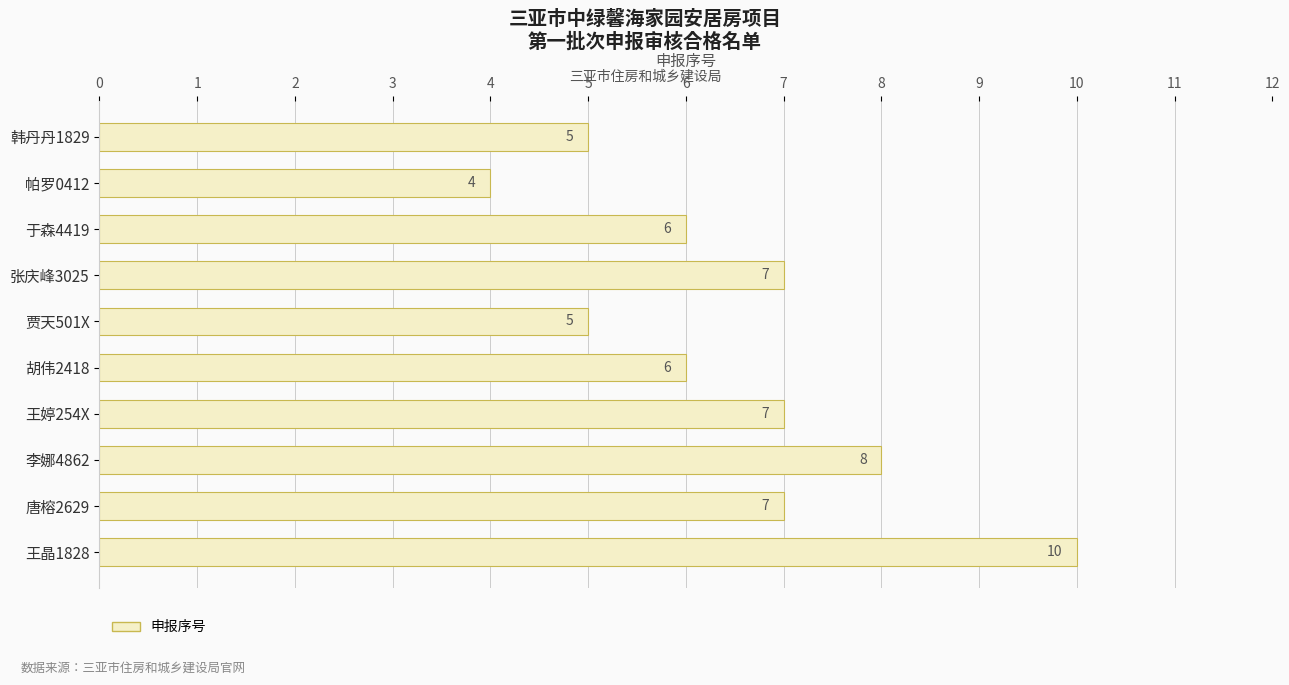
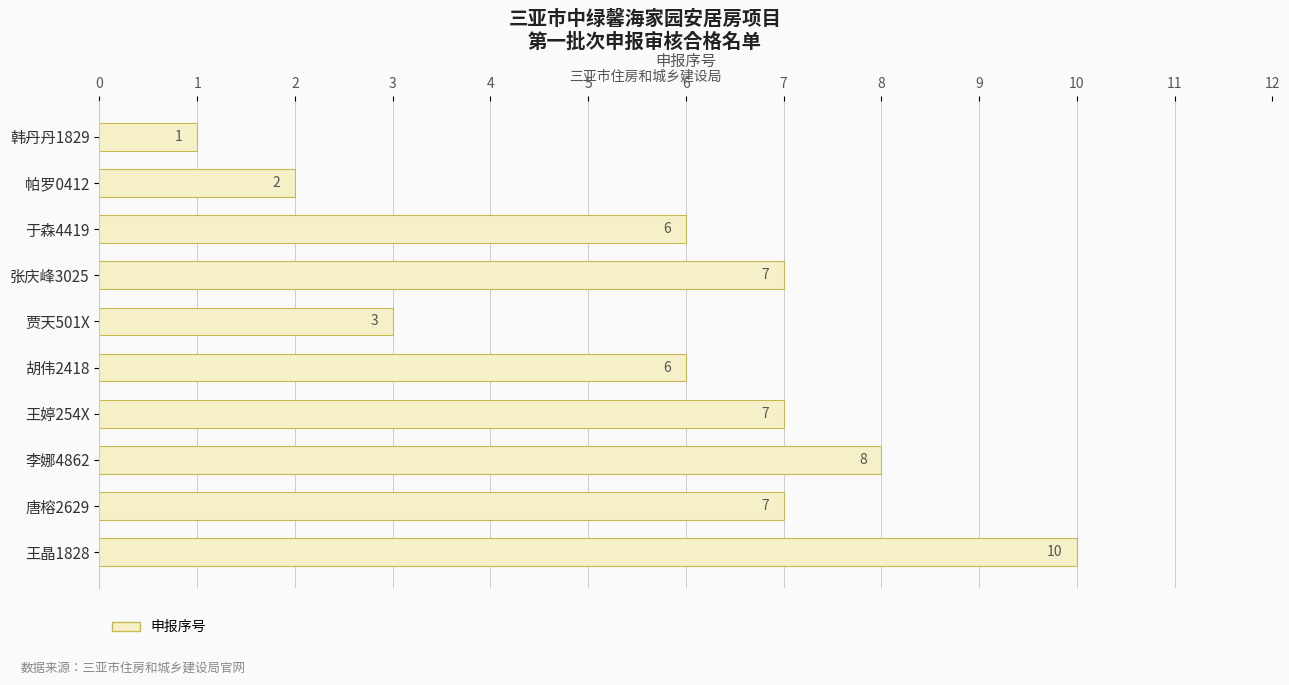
韩丹丹1829: 5 -> 1
帕罗0412: 4 -> 2
贾天501X: 5 -> 3
